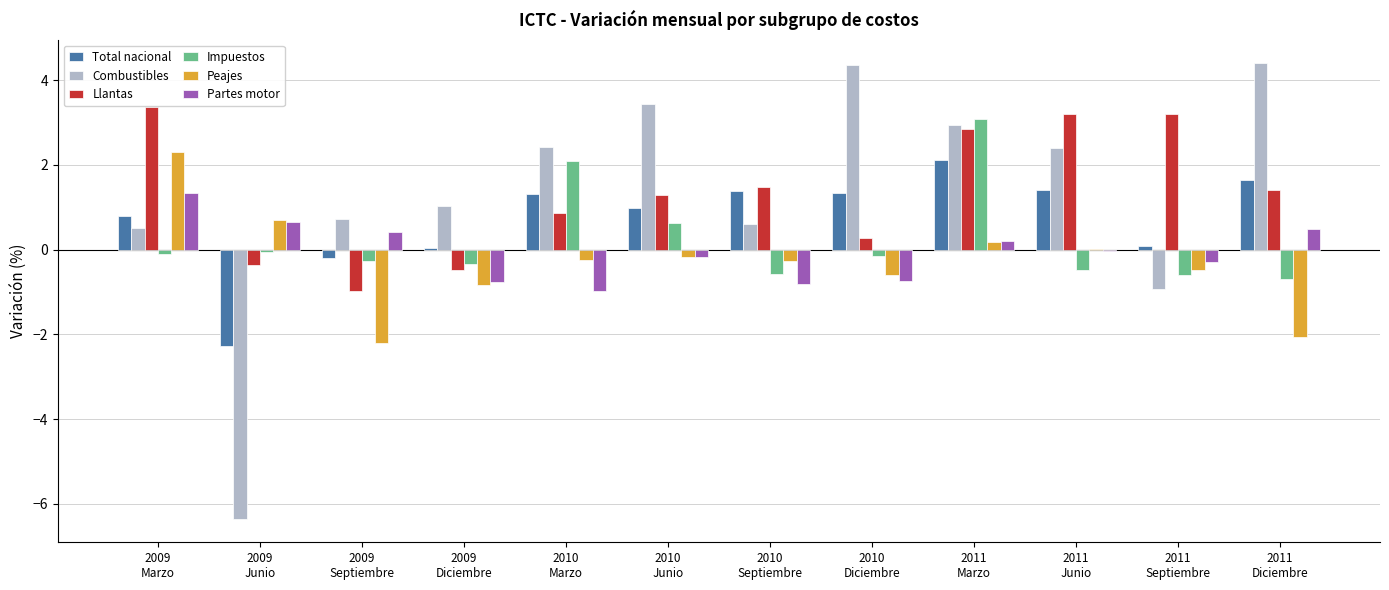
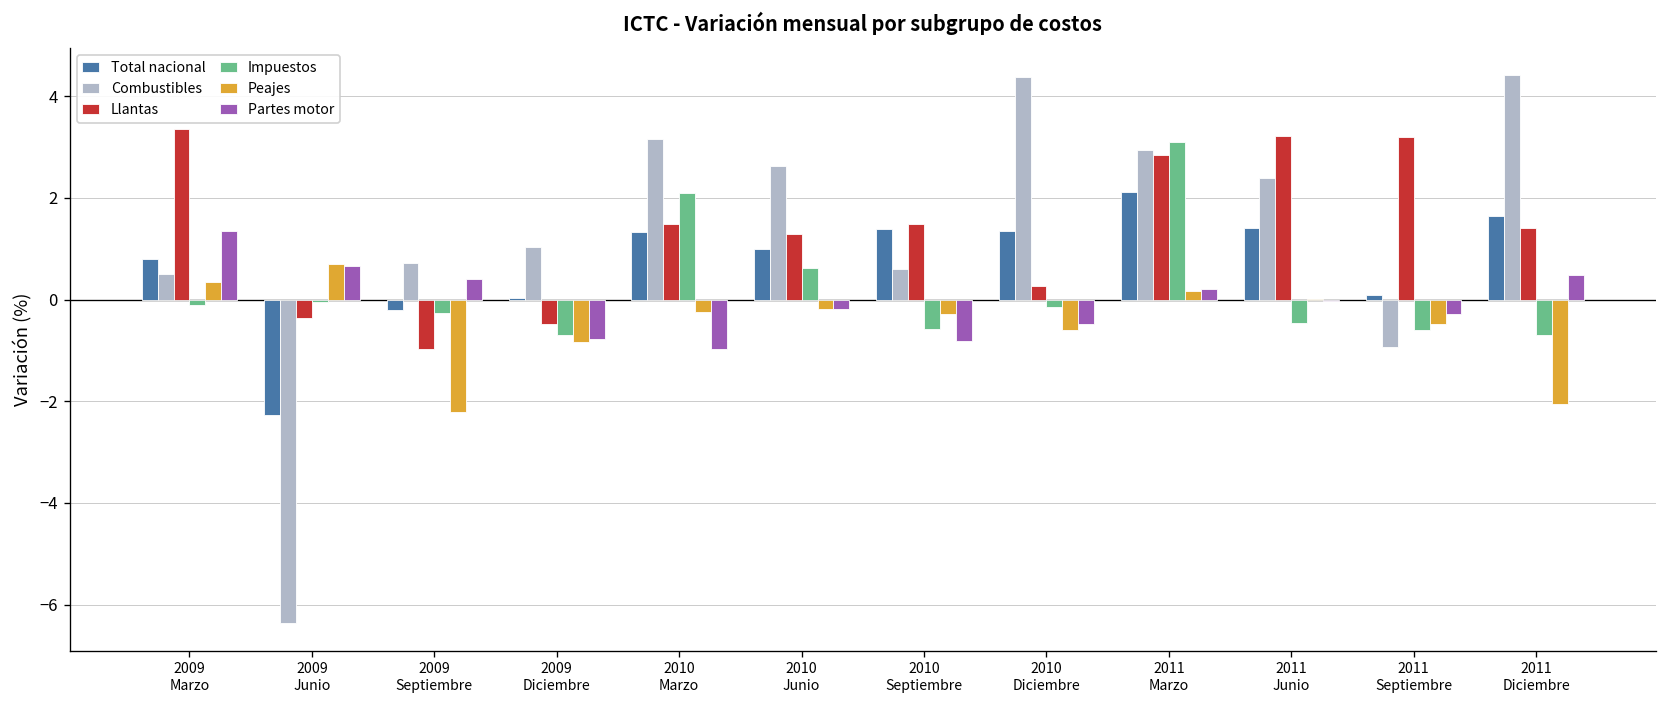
Peajes, 2009 Marzo: 2.3 -> 0.3
Impuestos, 2009 Diciembre: -0.3 -> -0.7
Combustibles, 2010 Marzo: 2.4 -> 3.2
Llantas, 2010 Marzo: 0.9 -> 1.5
Combustibles, 2010 Junio: 3.4 -> 2.6
Partes motor, 2010 Diciembre: -0.8 -> -0.5
